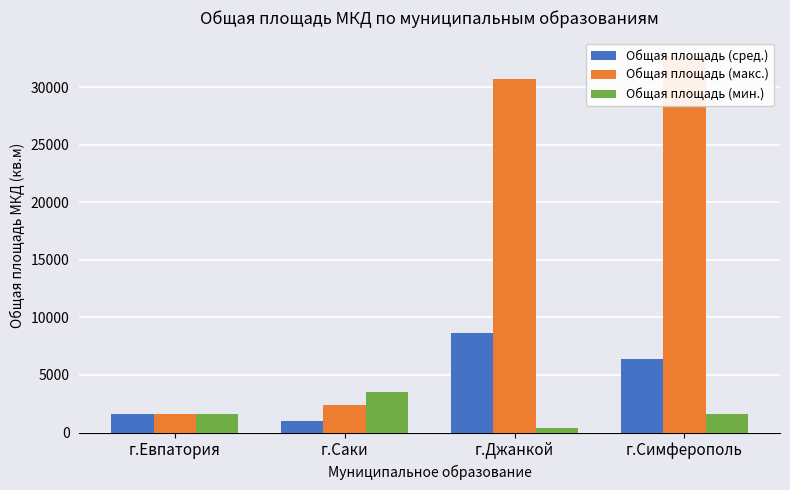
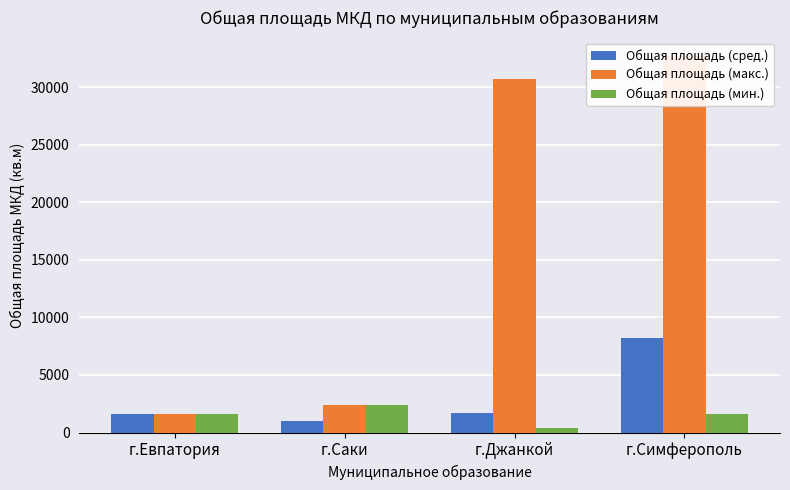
Общая площадь (мин.), г.Саки: 3500 -> 2400
Общая площадь (сред.), г.Джанкой: 8600 -> 1700
Общая площадь (сред.), г.Симферополь: 6400 -> 8200
